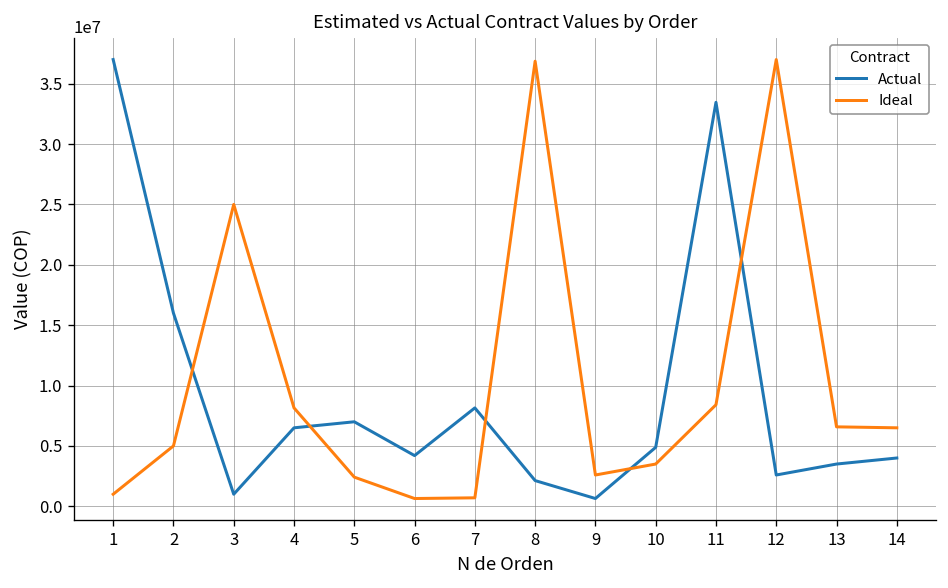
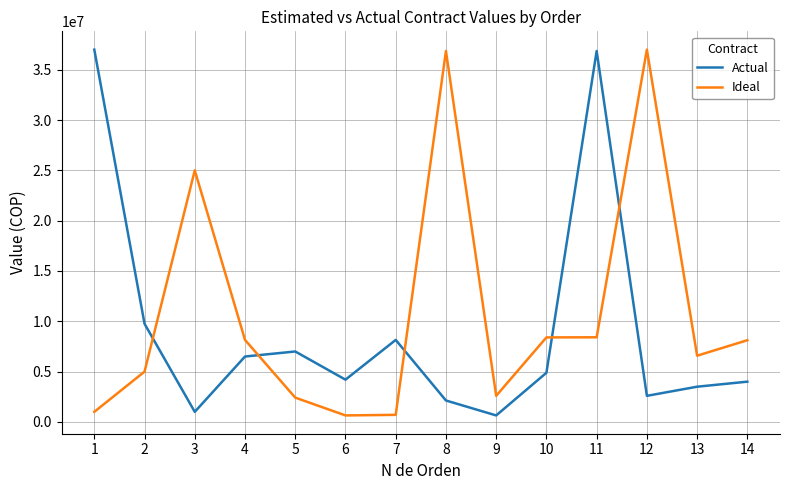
Actual, 2: 16000000 -> 9800000
Ideal, 10: 3500000 -> 8400000
Actual, 11: 33500000 -> 36900000
Ideal, 14: 6500000 -> 8100000
